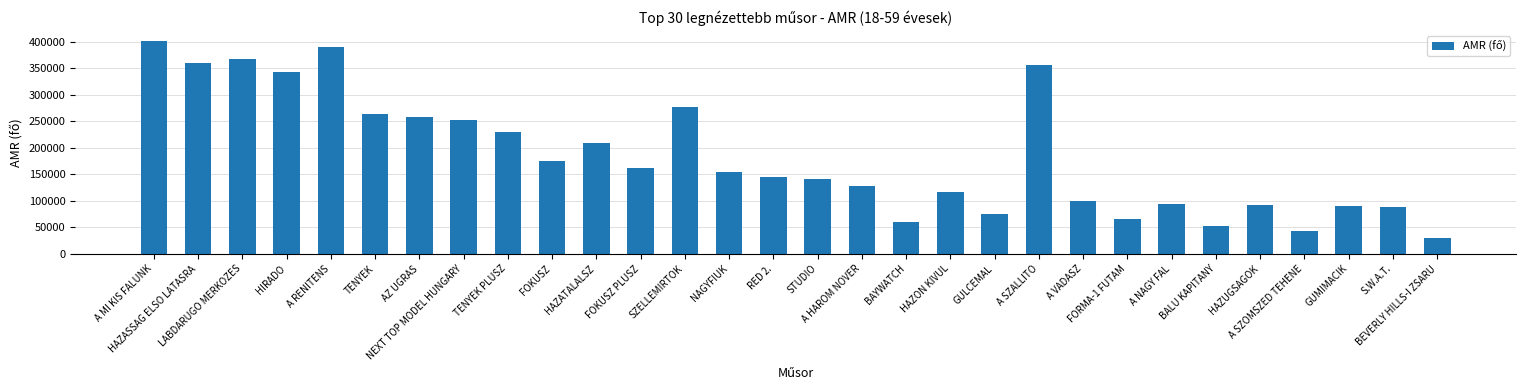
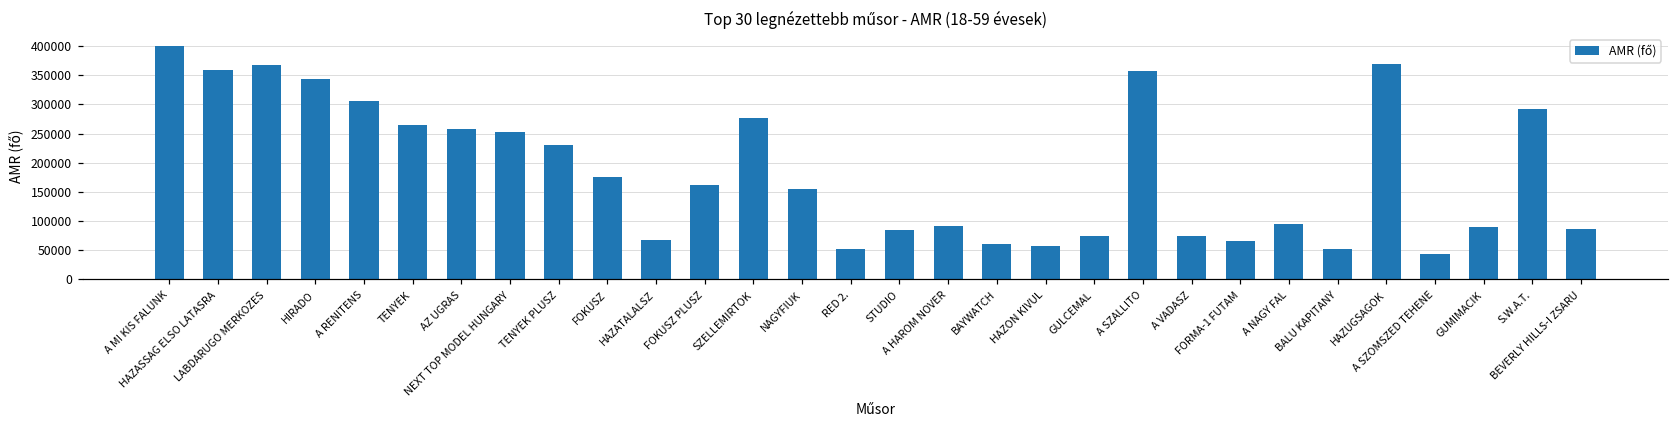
A RENITENS: 390000 -> 310000
HAZATALALSZ: 210000 -> 70000
RED 2.: 140000 -> 50000
STUDIO: 140000 -> 80000
A HAROM NOVER: 130000 -> 90000
HAZON KIVUL: 120000 -> 60000
A VADASZ: 100000 -> 70000
HAZUGSAGOK: 90000 -> 370000
S.W.A.T.: 90000 -> 290000
BEVERLY HILLS-I ZSARU: 30000 -> 90000
